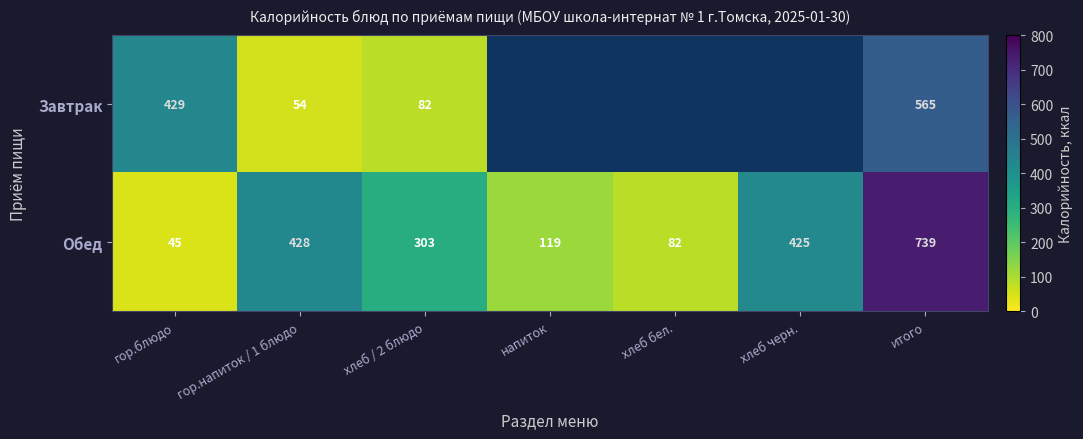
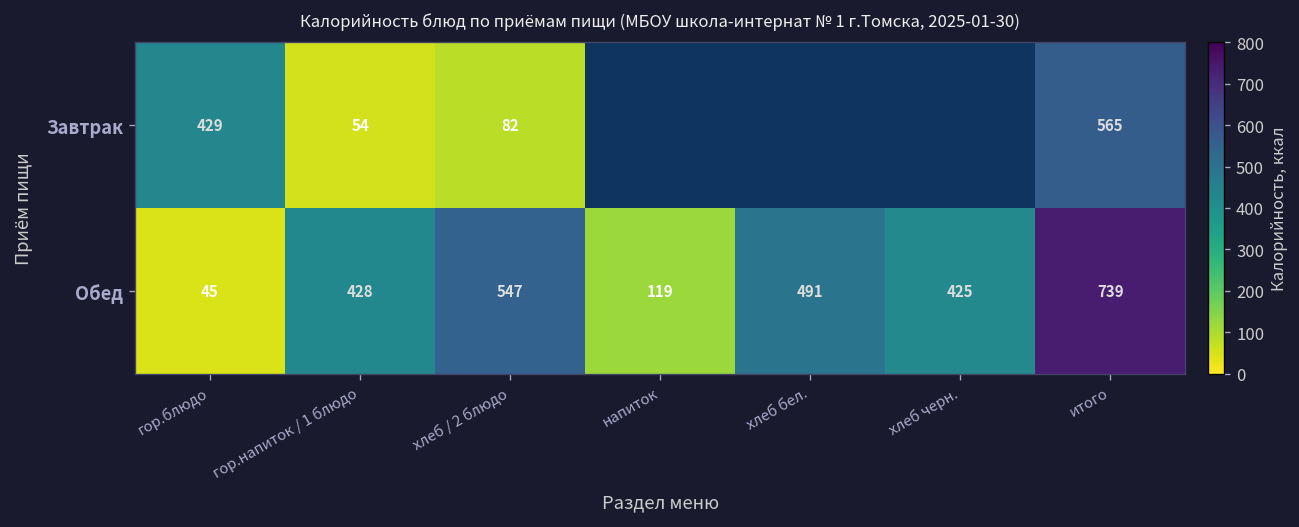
Обед, хлеб / 2 блюдо: 303 -> 547
Обед, хлеб бел.: 82 -> 491
